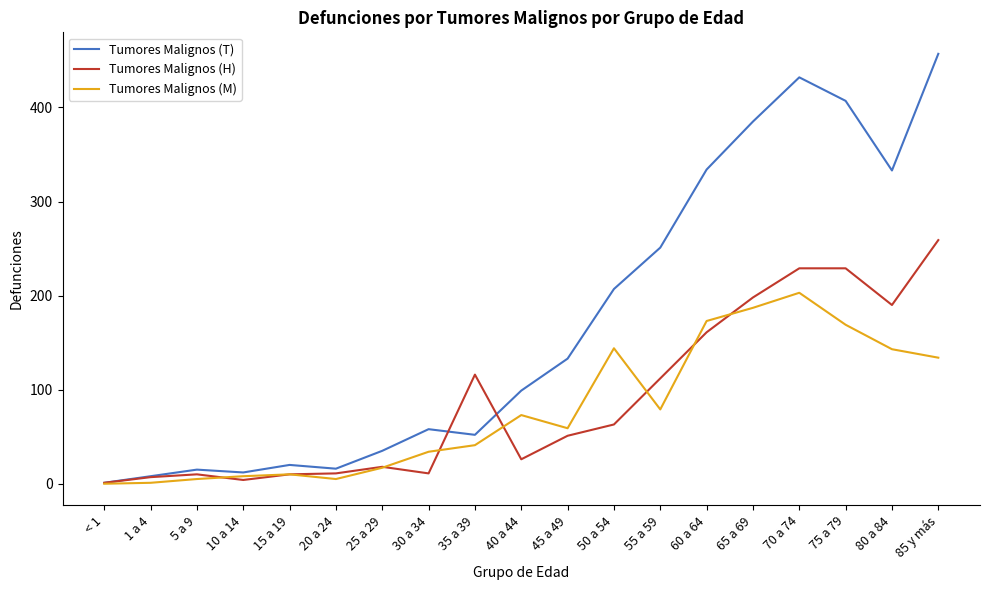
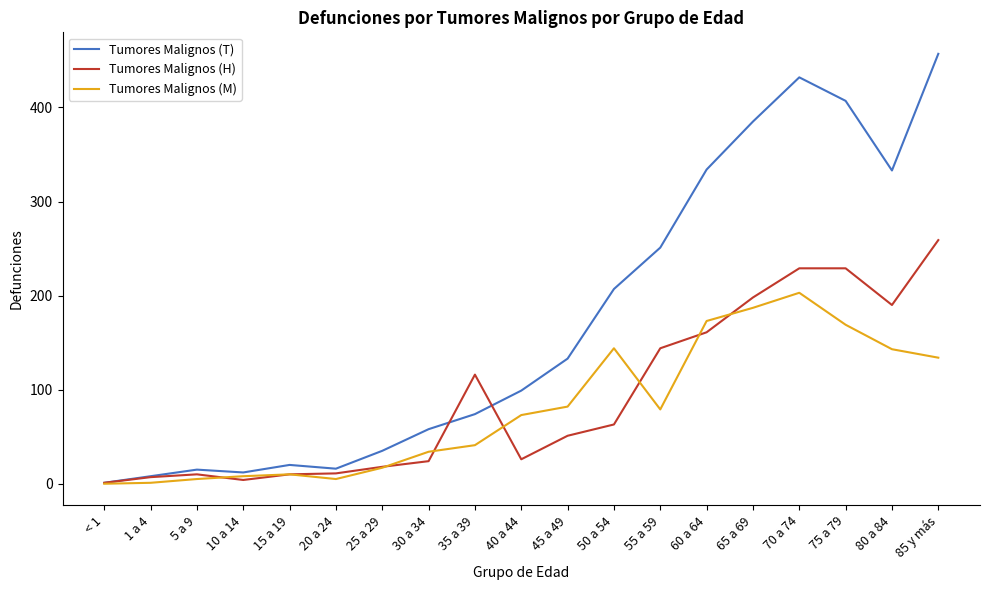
Tumores Malignos (H), 30 a 34: 10 -> 20
Tumores Malignos (T), 35 a 39: 50 -> 70
Tumores Malignos (M), 45 a 49: 60 -> 80
Tumores Malignos (H), 55 a 59: 110 -> 140
